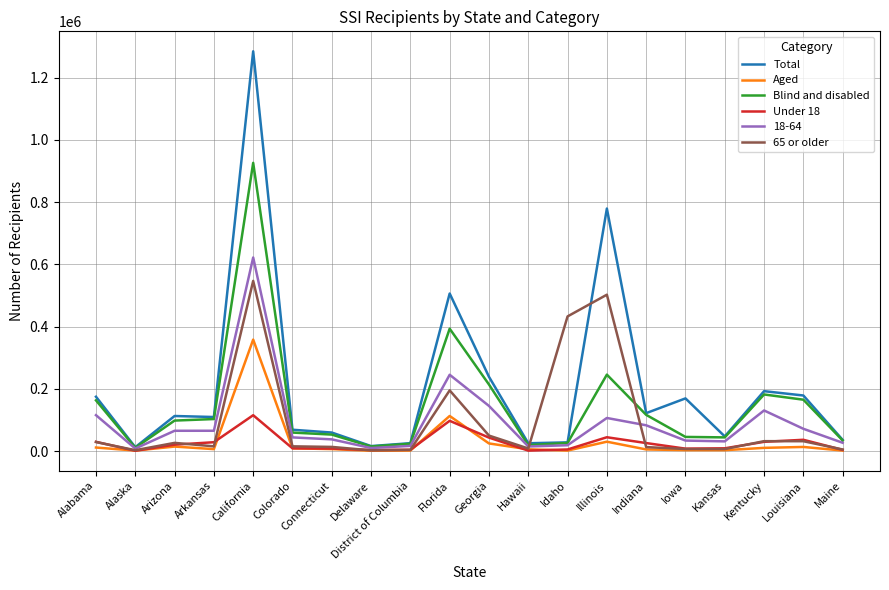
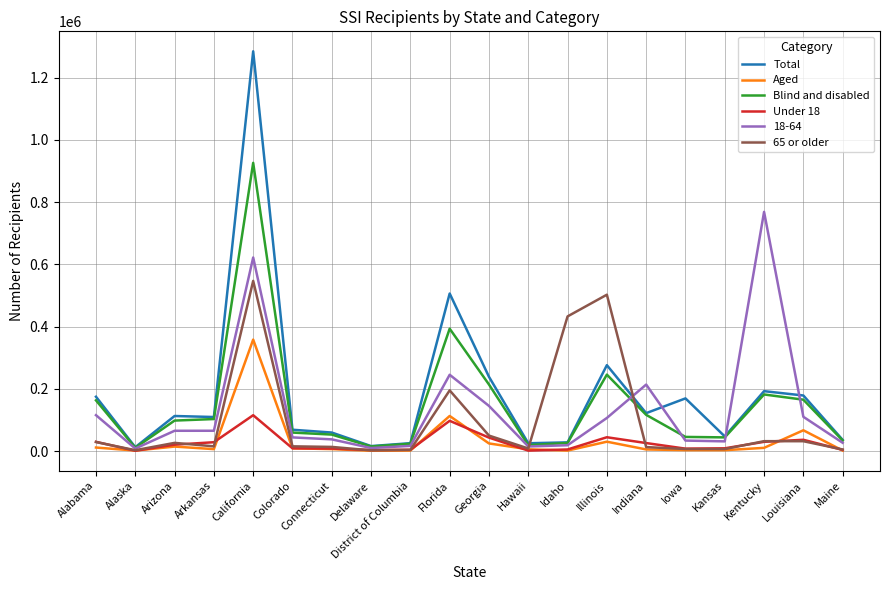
Total, Illinois: 780000 -> 280000
18-64, Indiana: 80000 -> 210000
18-64, Kentucky: 130000 -> 770000
Aged, Louisiana: 10000 -> 70000
18-64, Louisiana: 70000 -> 110000
